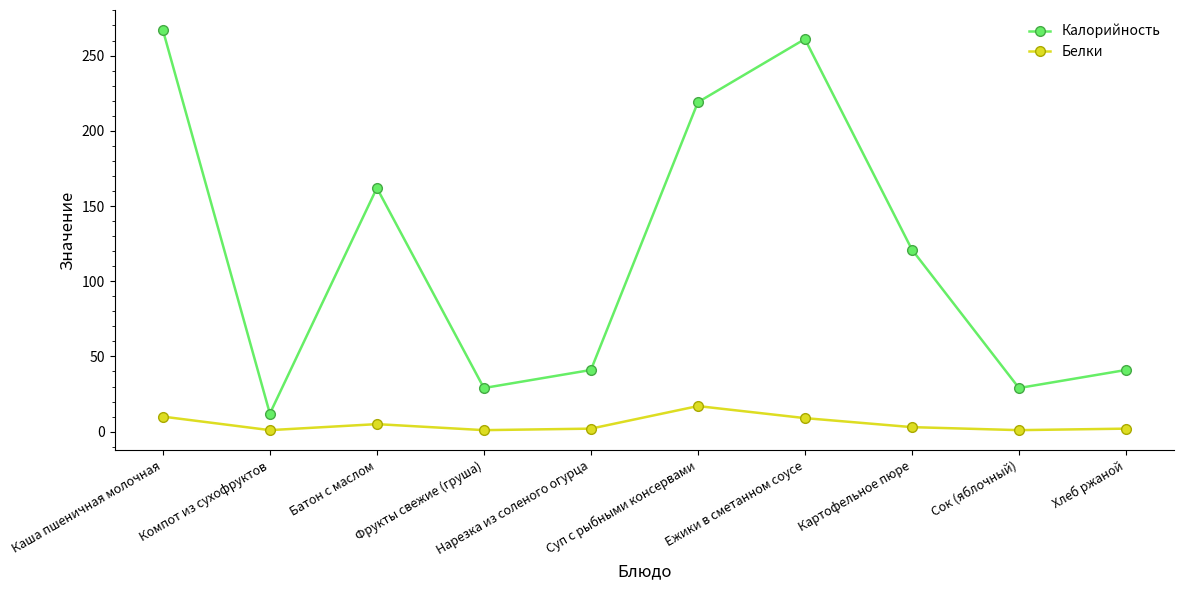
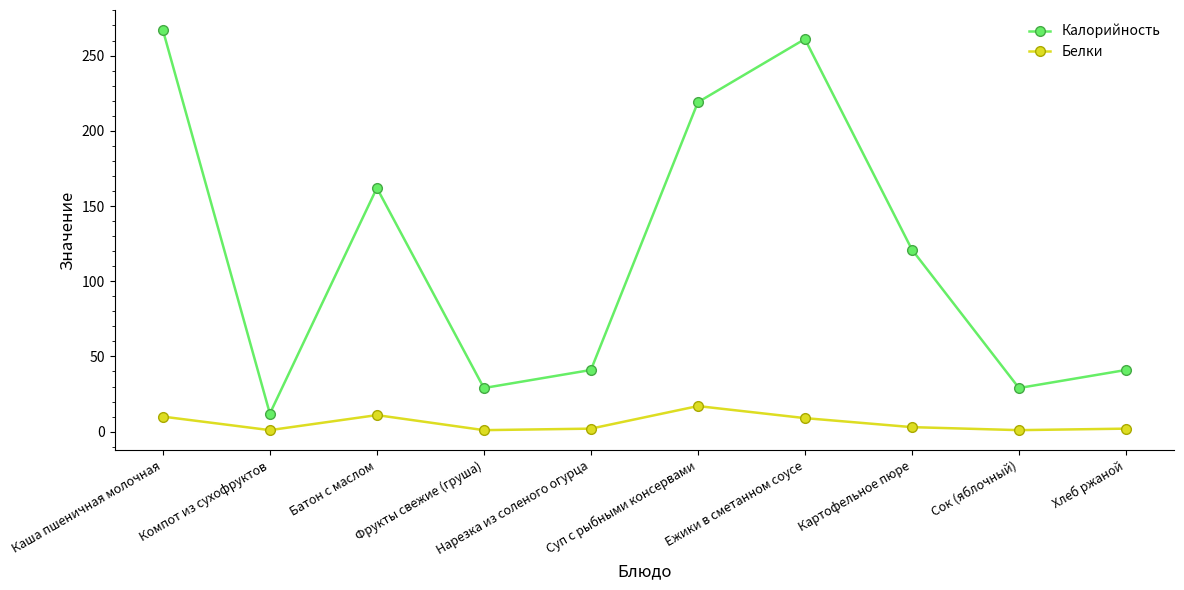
Белки, Батон с маслом: 5 -> 11
